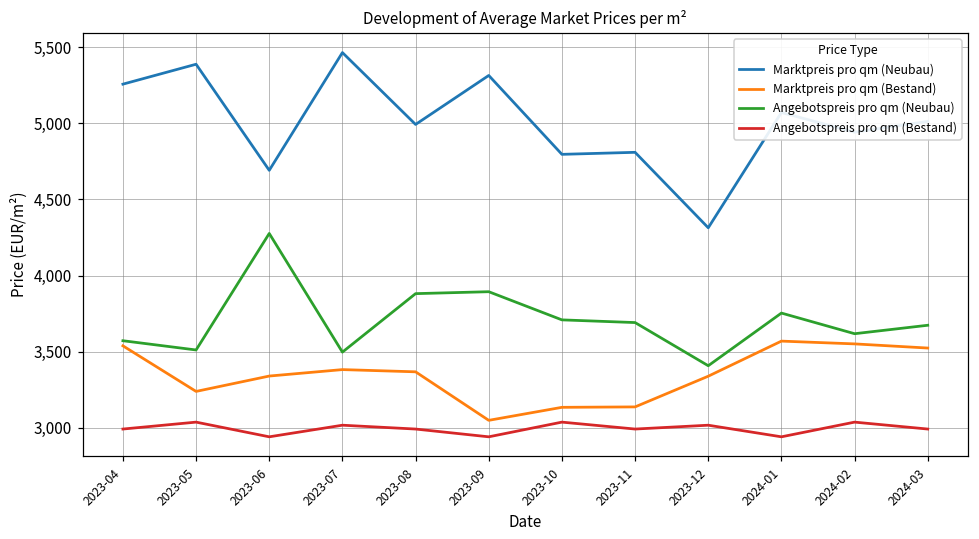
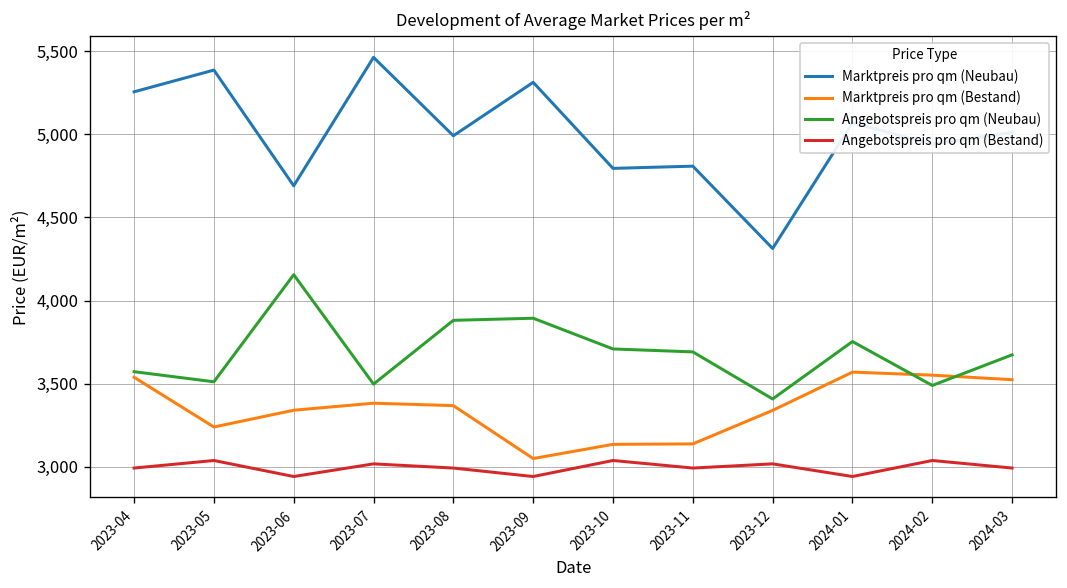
Angebotspreis pro qm (Neubau), 2023-06: 4,280 -> 4,160
Angebotspreis pro qm (Neubau), 2024-02: 3,620 -> 3,490
